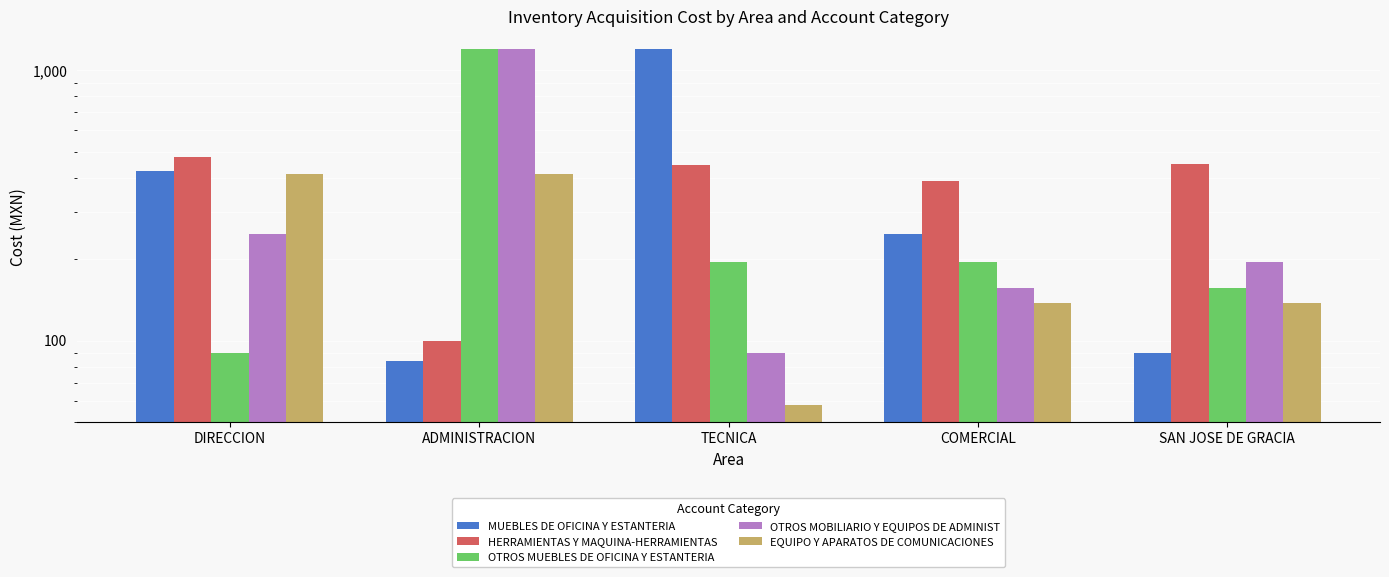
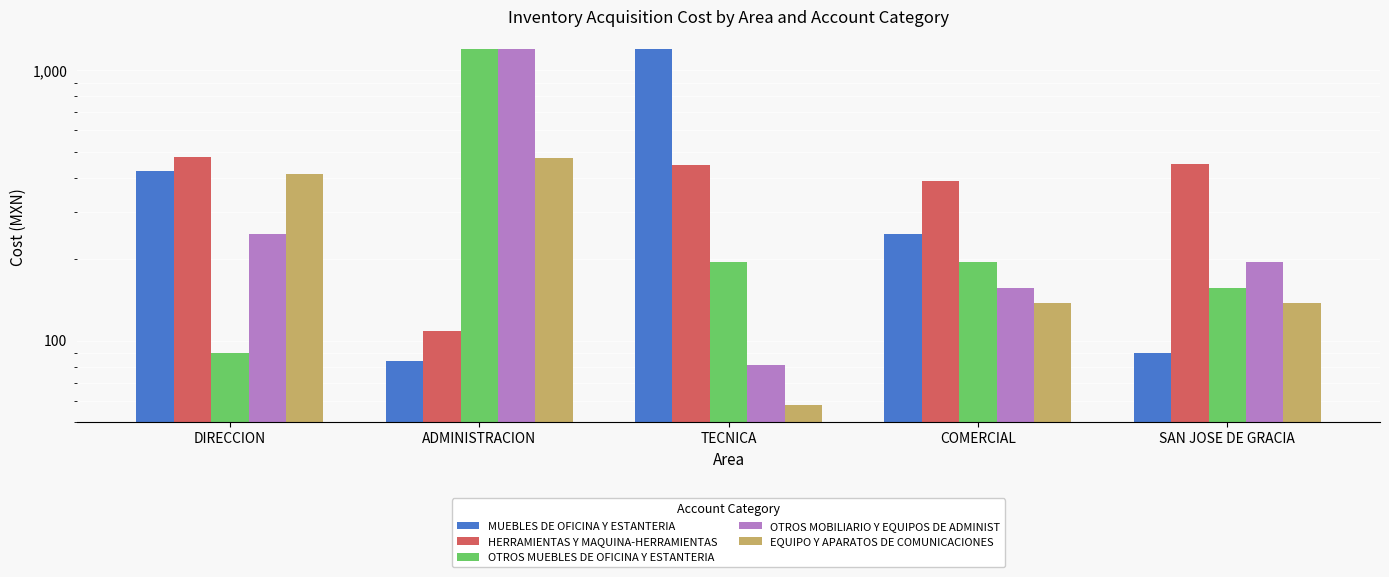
HERRAMIENTAS Y MAQUINA-HERRAMIENTAS, ADMINISTRACION: 100 -> 109
EQUIPO Y APARATOS DE COMUNICACIONES, ADMINISTRACION: 420 -> 480
OTROS MOBILIARIO Y EQUIPOS DE ADMINIST, TECNICA: 90 -> 81
